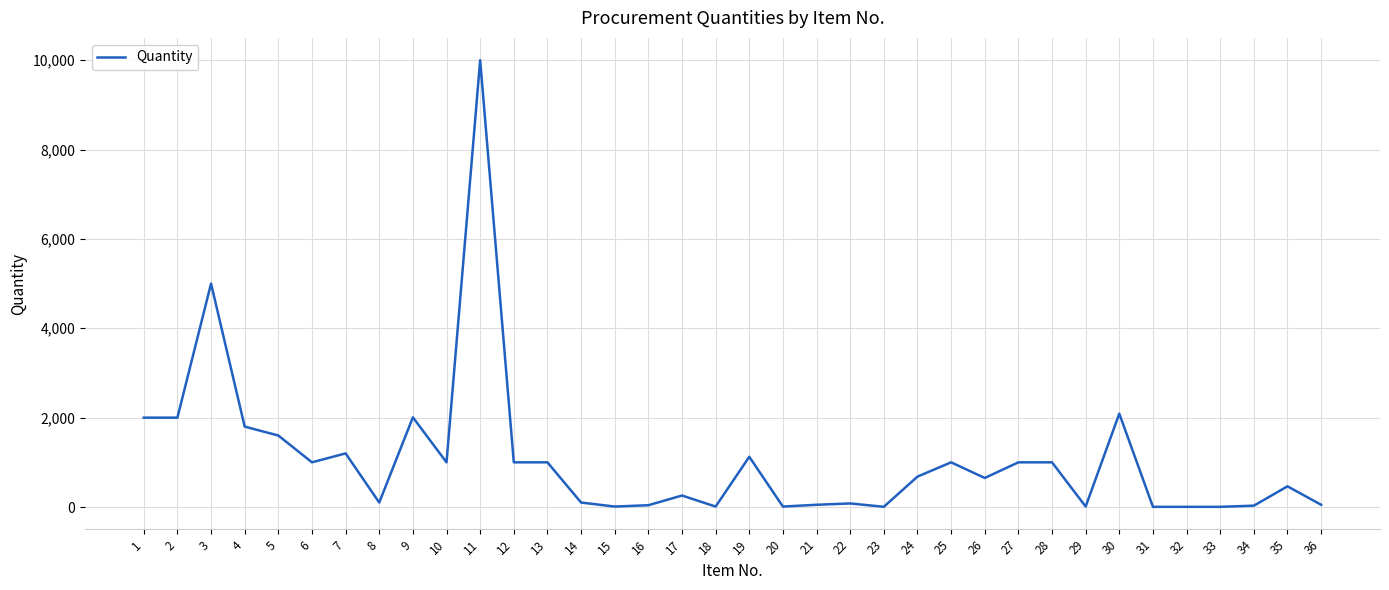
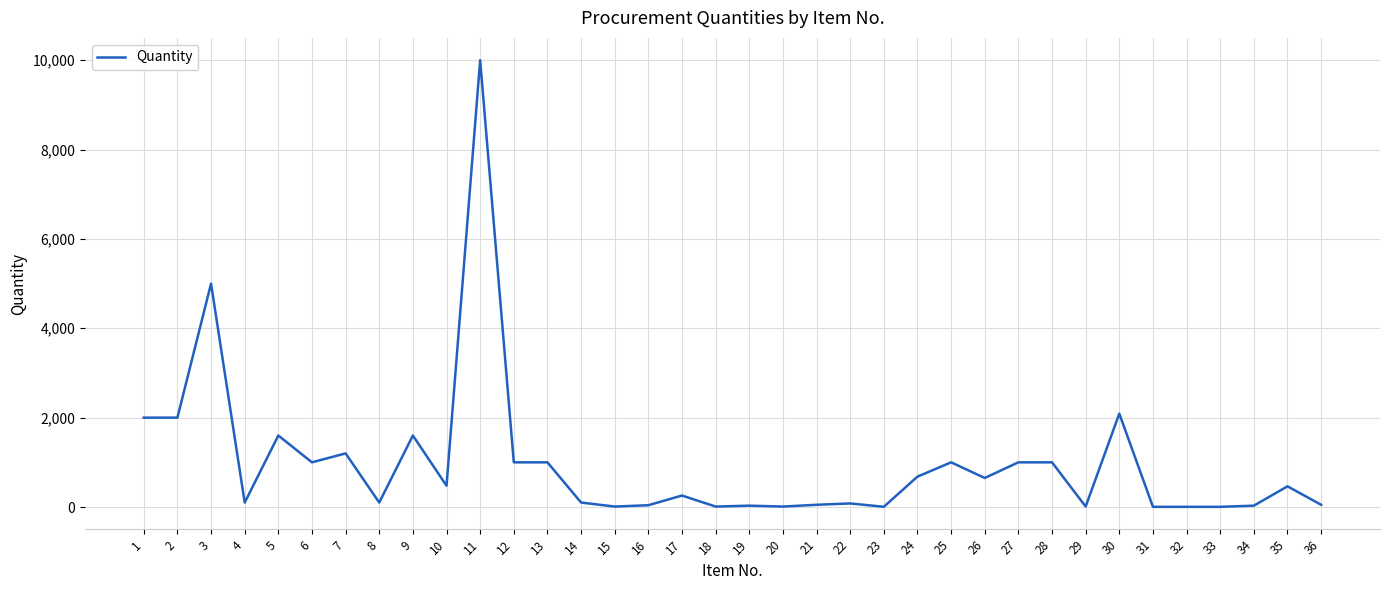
4: 1,800 -> 100
9: 2,000 -> 1,600
10: 1,000 -> 500
19: 1,100 -> 0
